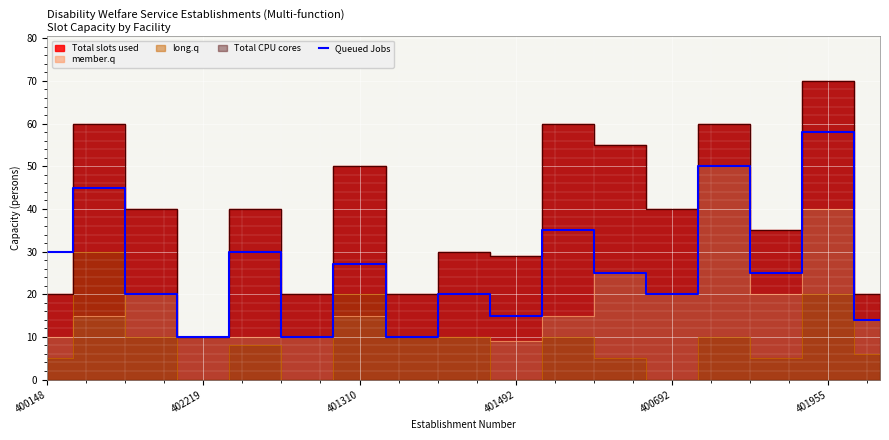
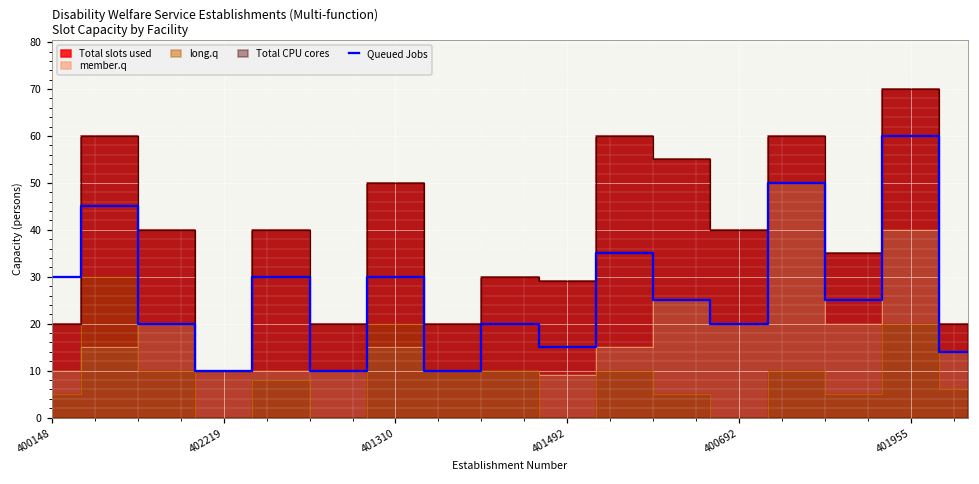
Queued Jobs, 401310: 27 -> 30
Queued Jobs, 401955: 58 -> 60
